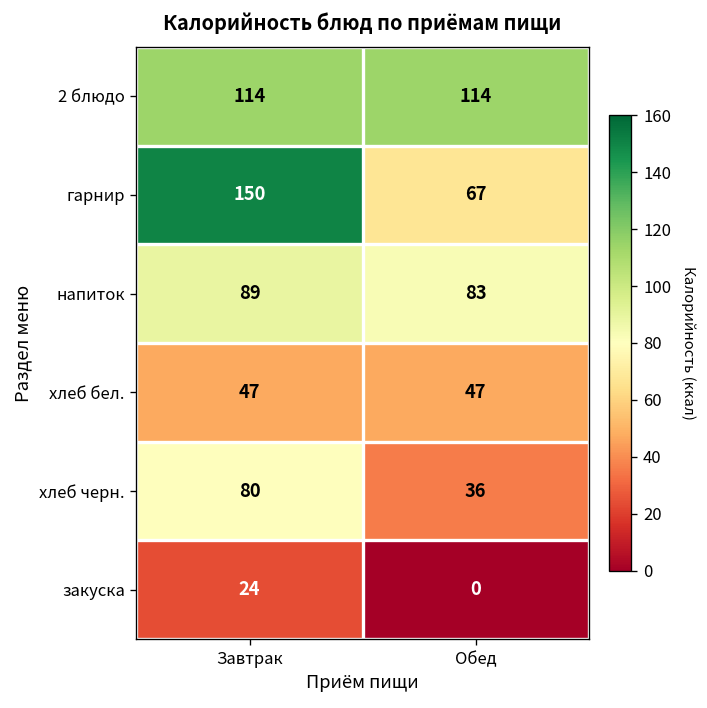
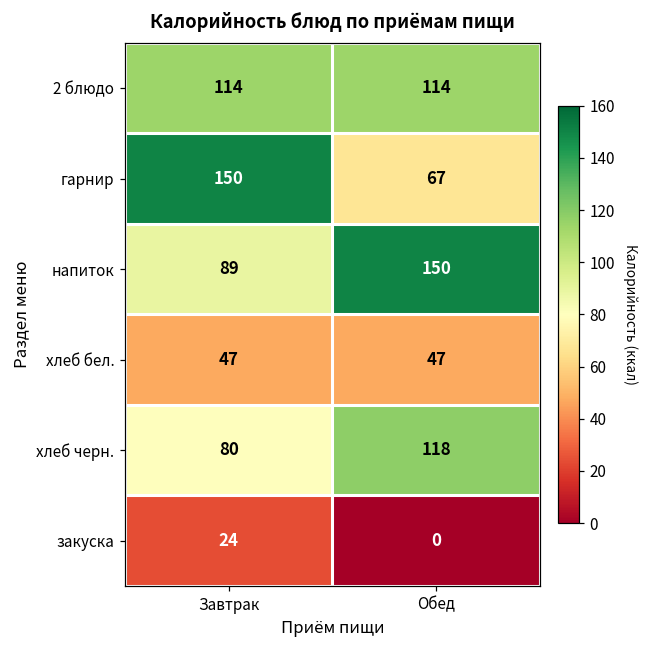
напиток, Обед: 83 -> 150
хлеб черн., Обед: 36 -> 118
